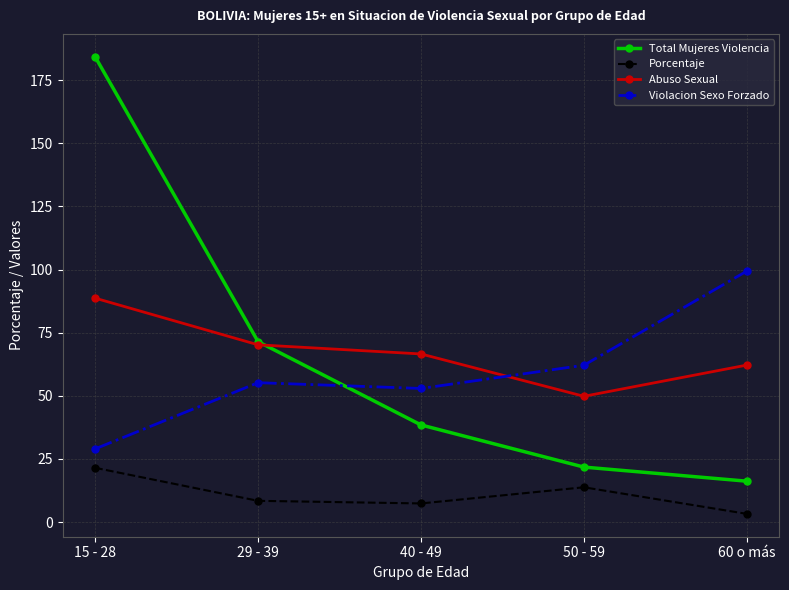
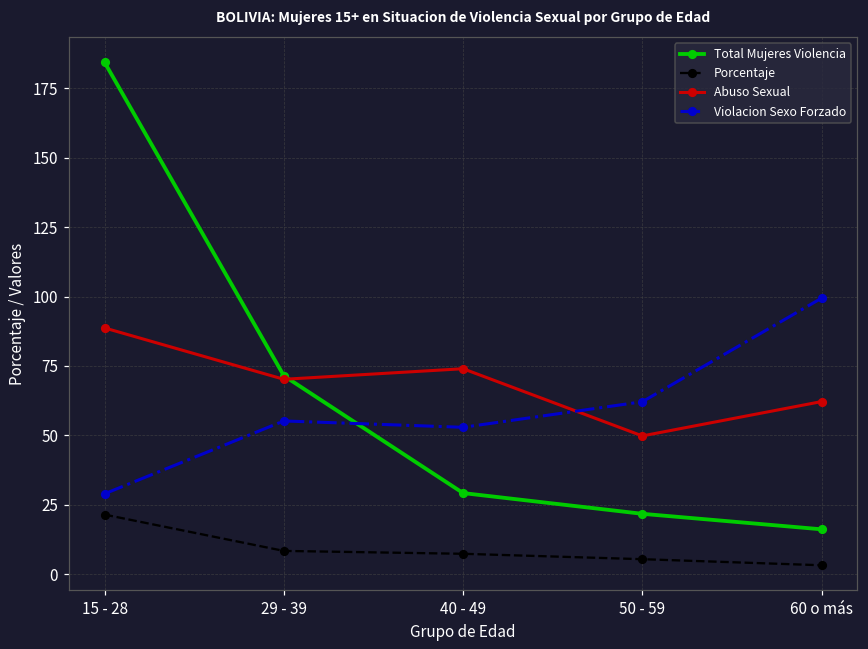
Total Mujeres Violencia, 40 - 49: 38 -> 29
Abuso Sexual, 40 - 49: 67 -> 74
Porcentaje, 50 - 59: 14 -> 5
